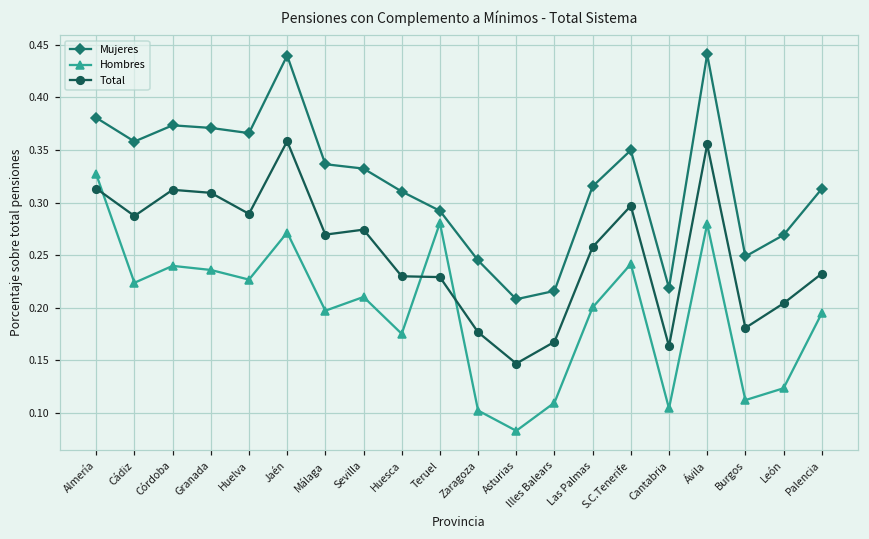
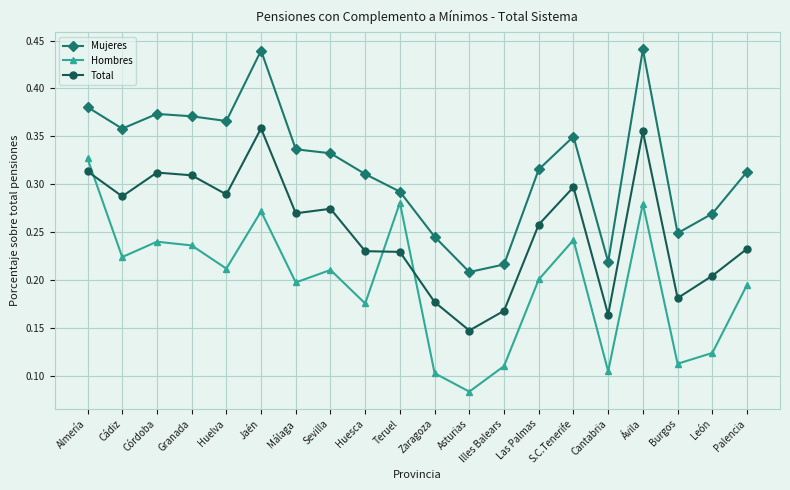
Hombres, Huelva: 0.23 -> 0.21
